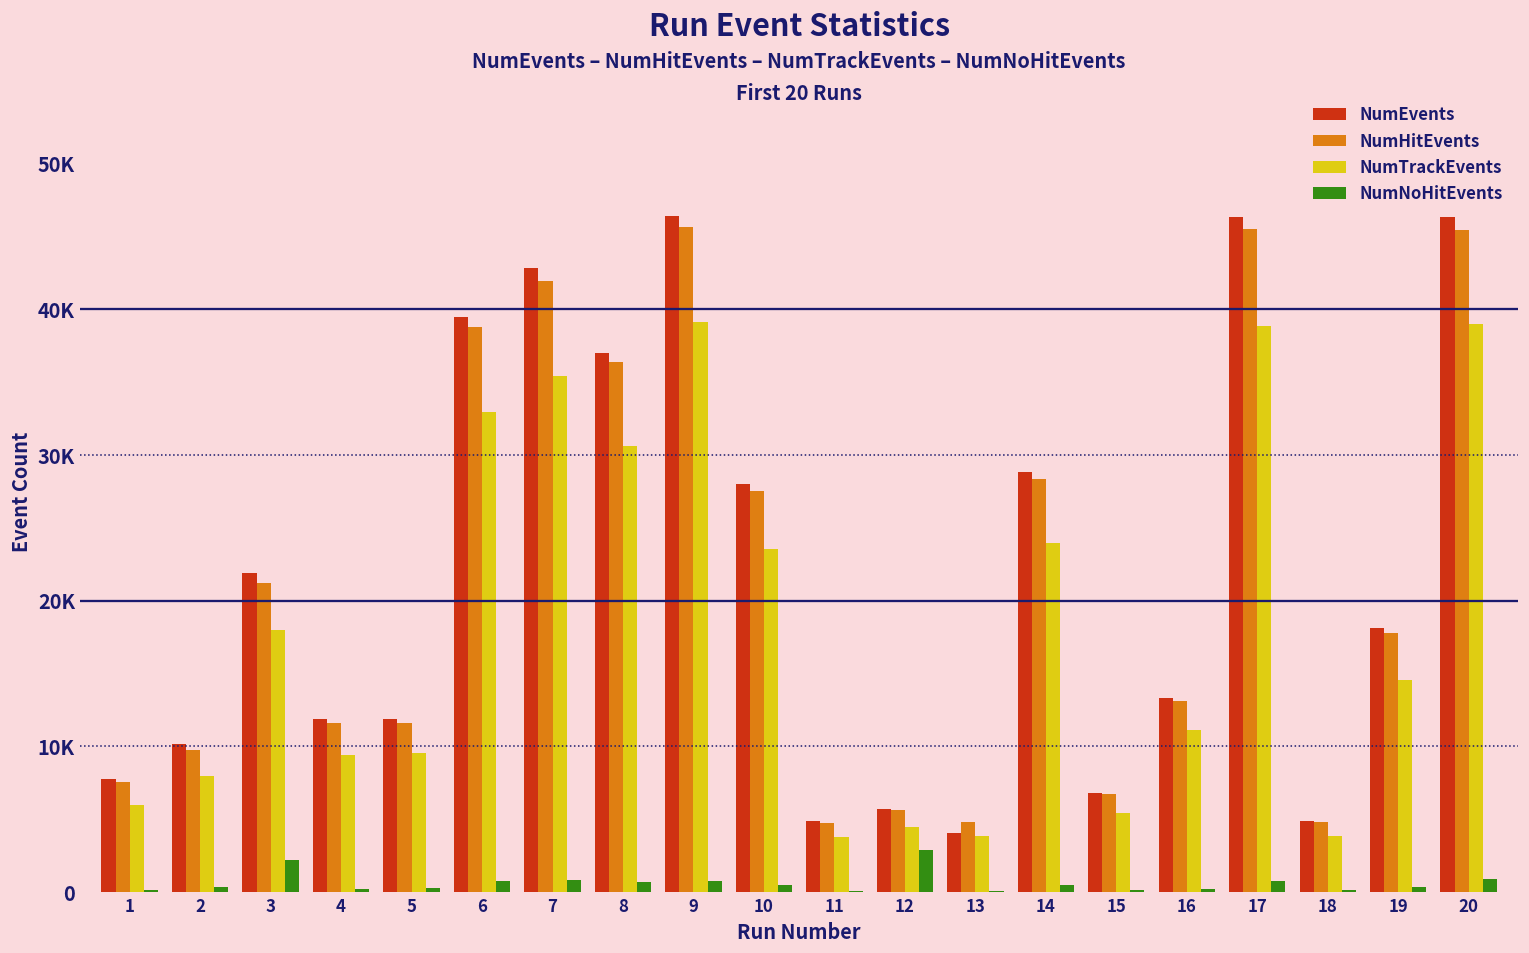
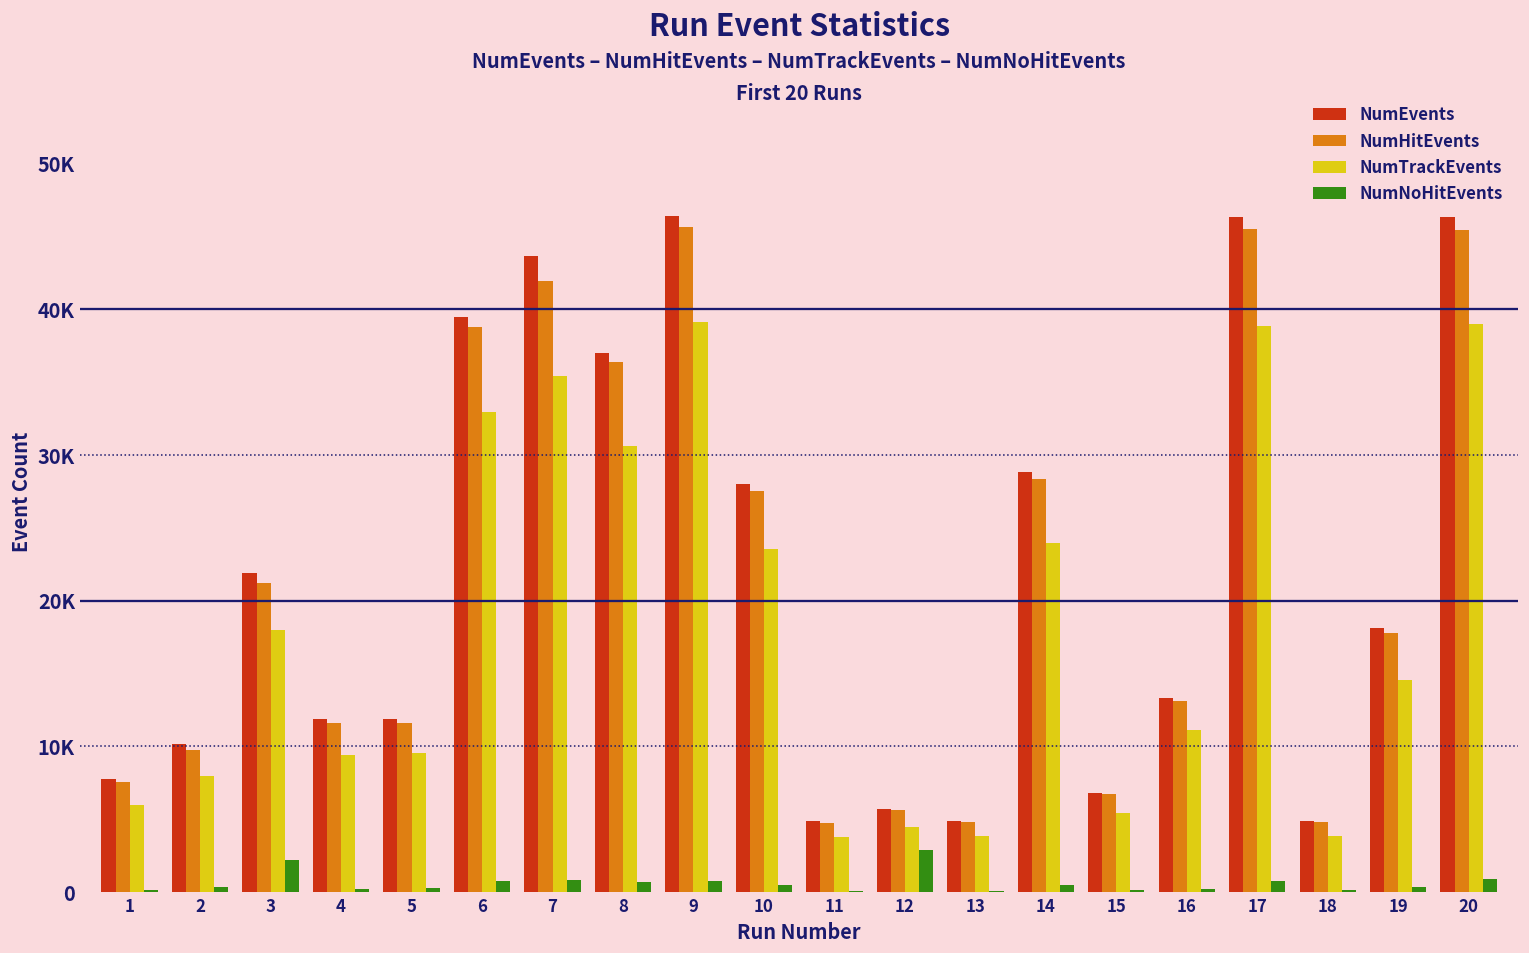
NumEvents, 7: 42800 -> 43700
NumEvents, 13: 4000 -> 4900
